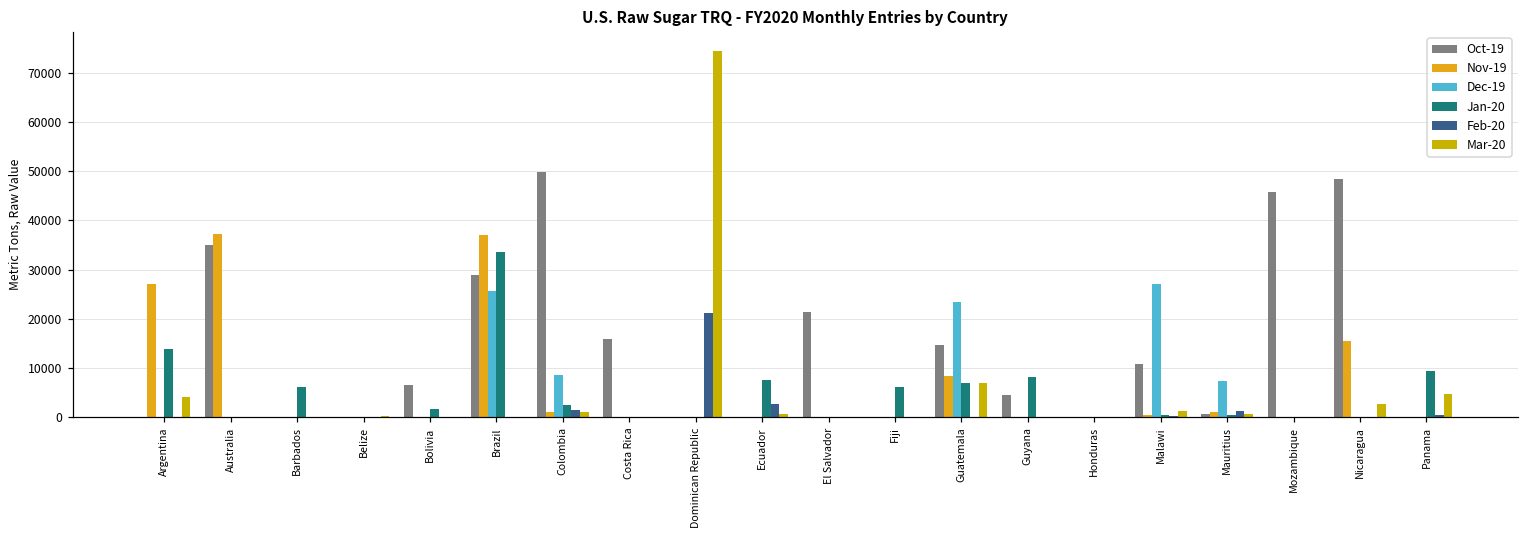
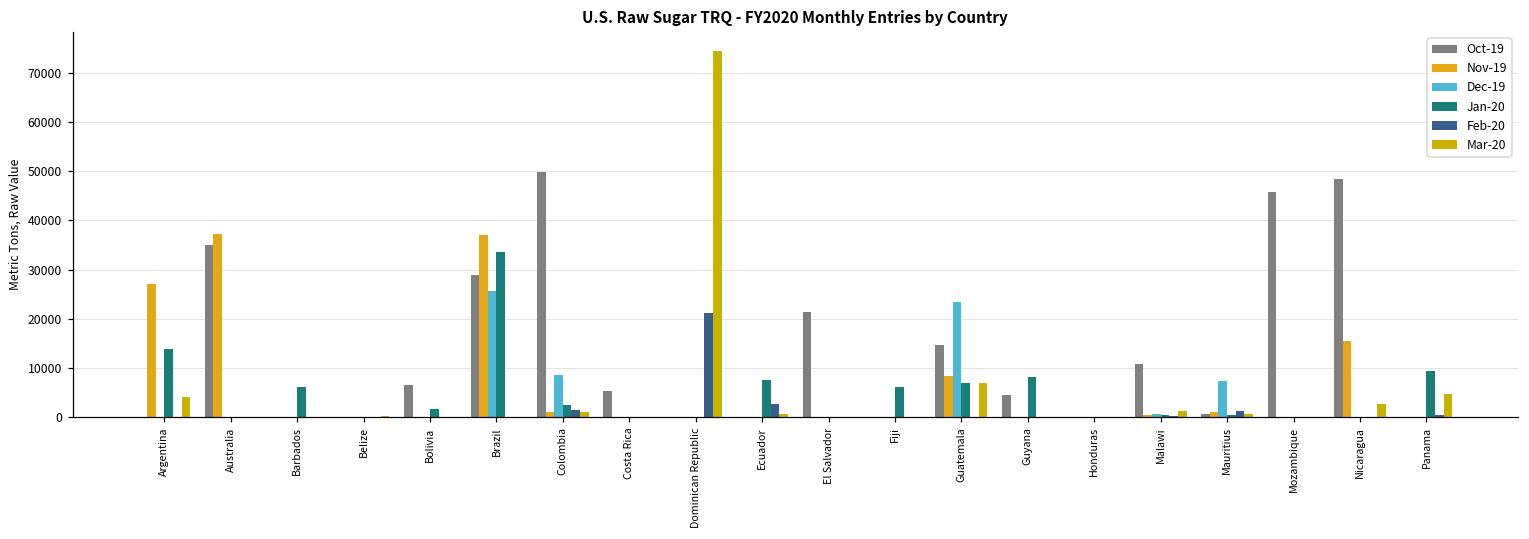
Oct-19, Costa Rica: 16000 -> 5000
Dec-19, Malawi: 27000 -> 1000
